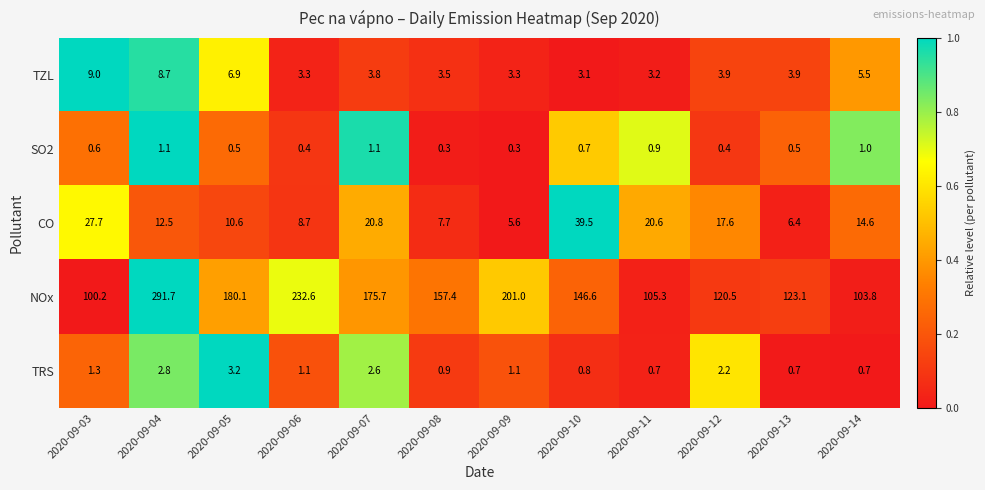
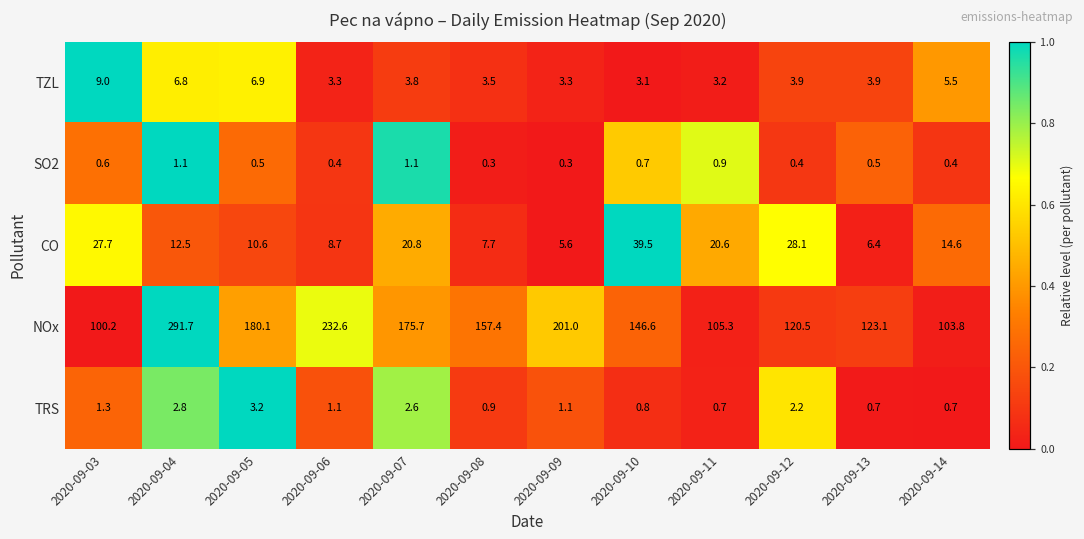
TZL, 2020-09-04: 8.7 -> 6.8
SO2, 2020-09-14: 1.0 -> 0.4
CO, 2020-09-12: 17.6 -> 28.1
